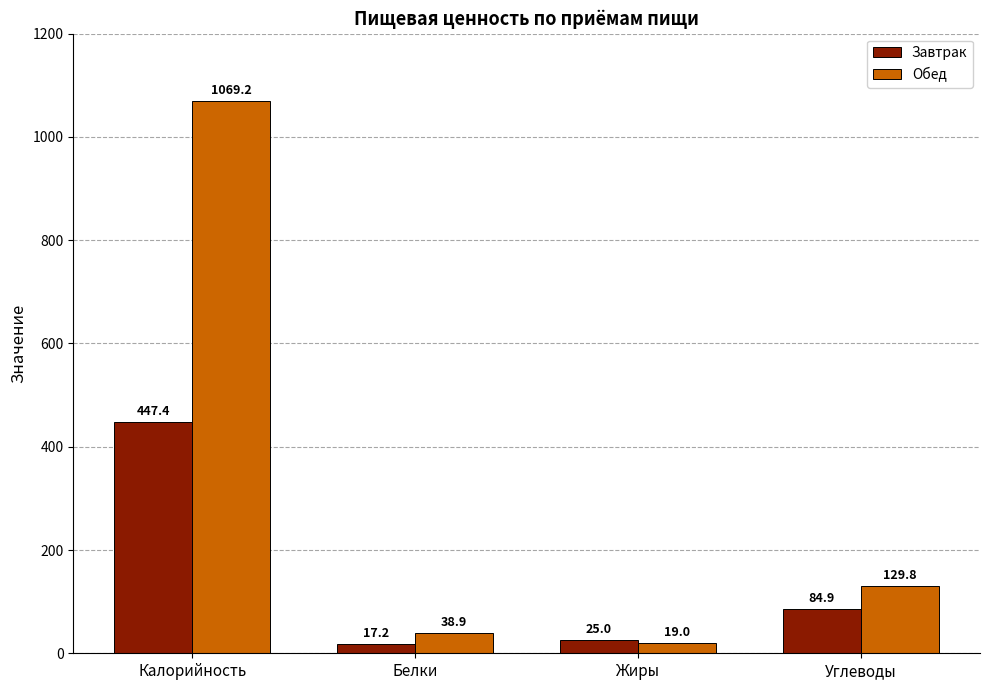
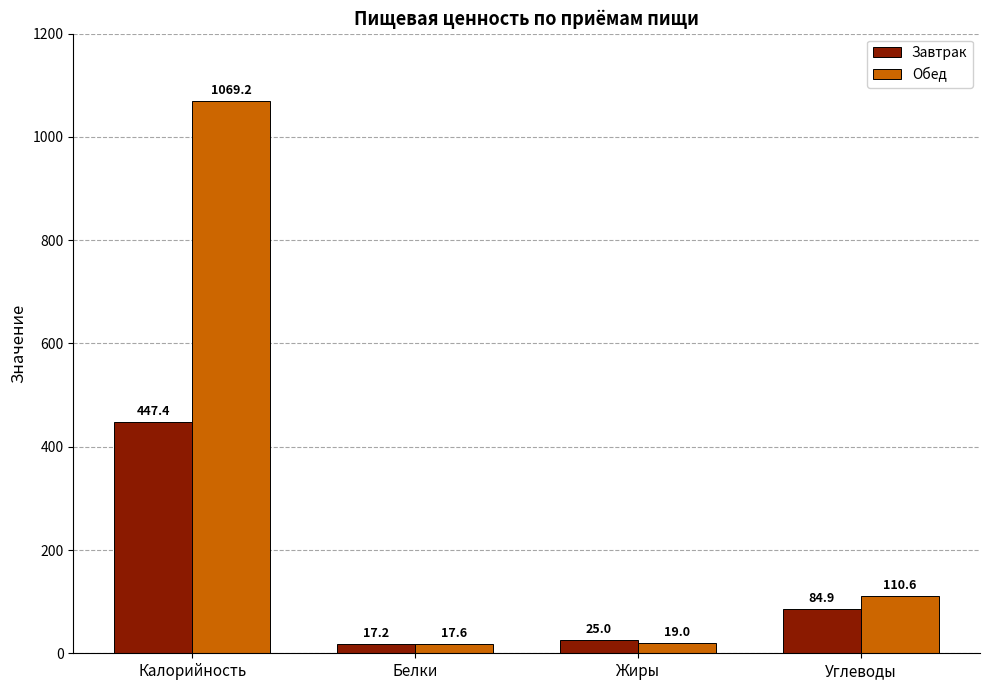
Обед, Белки: 38.9 -> 17.6
Обед, Углеводы: 129.8 -> 110.6
